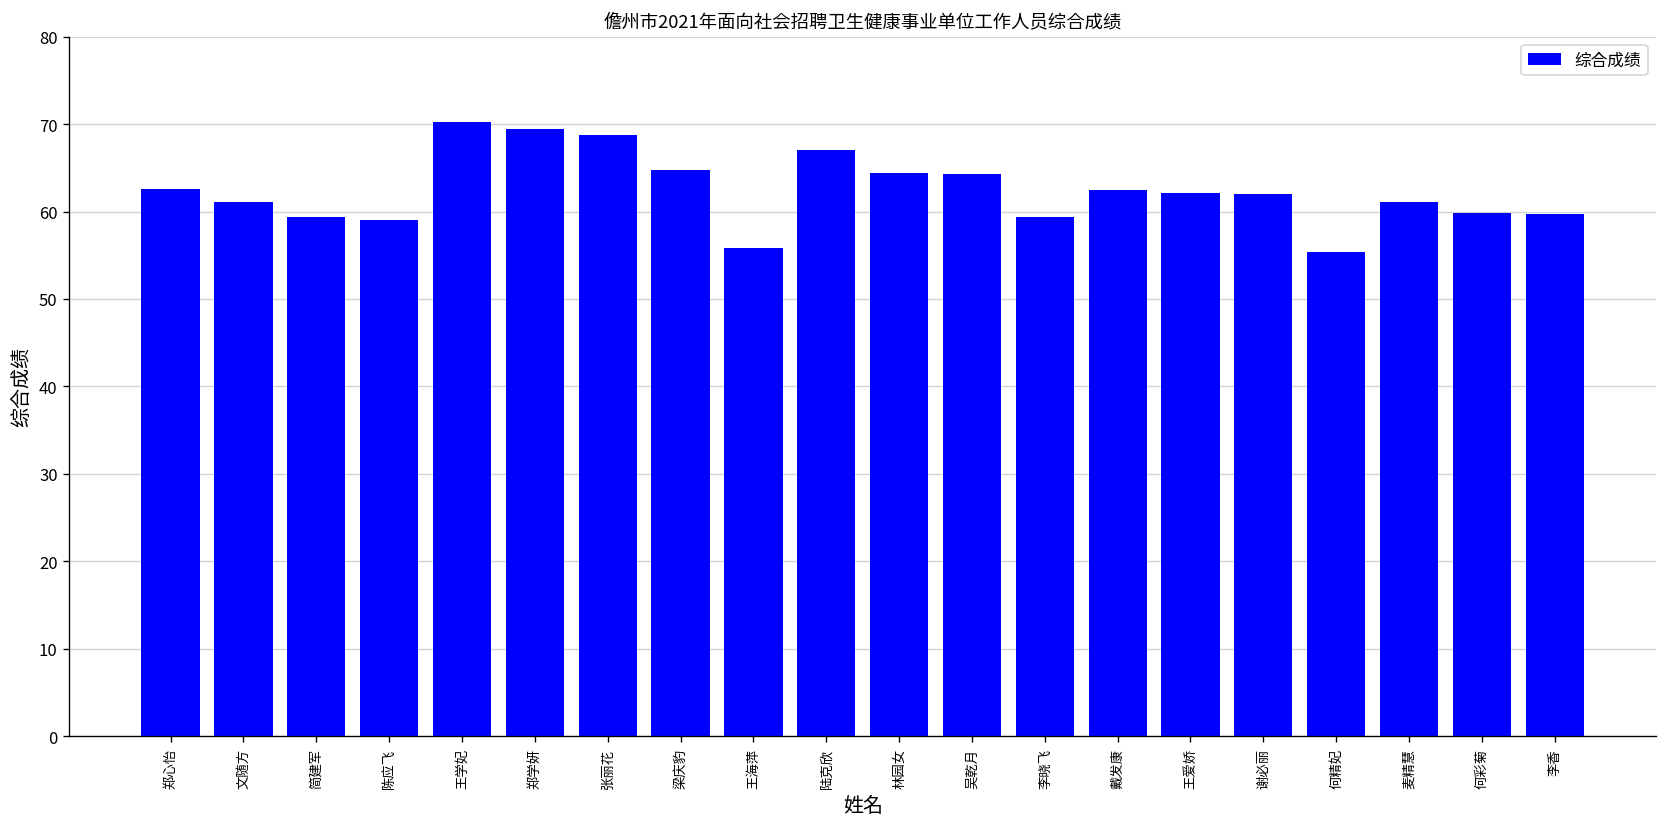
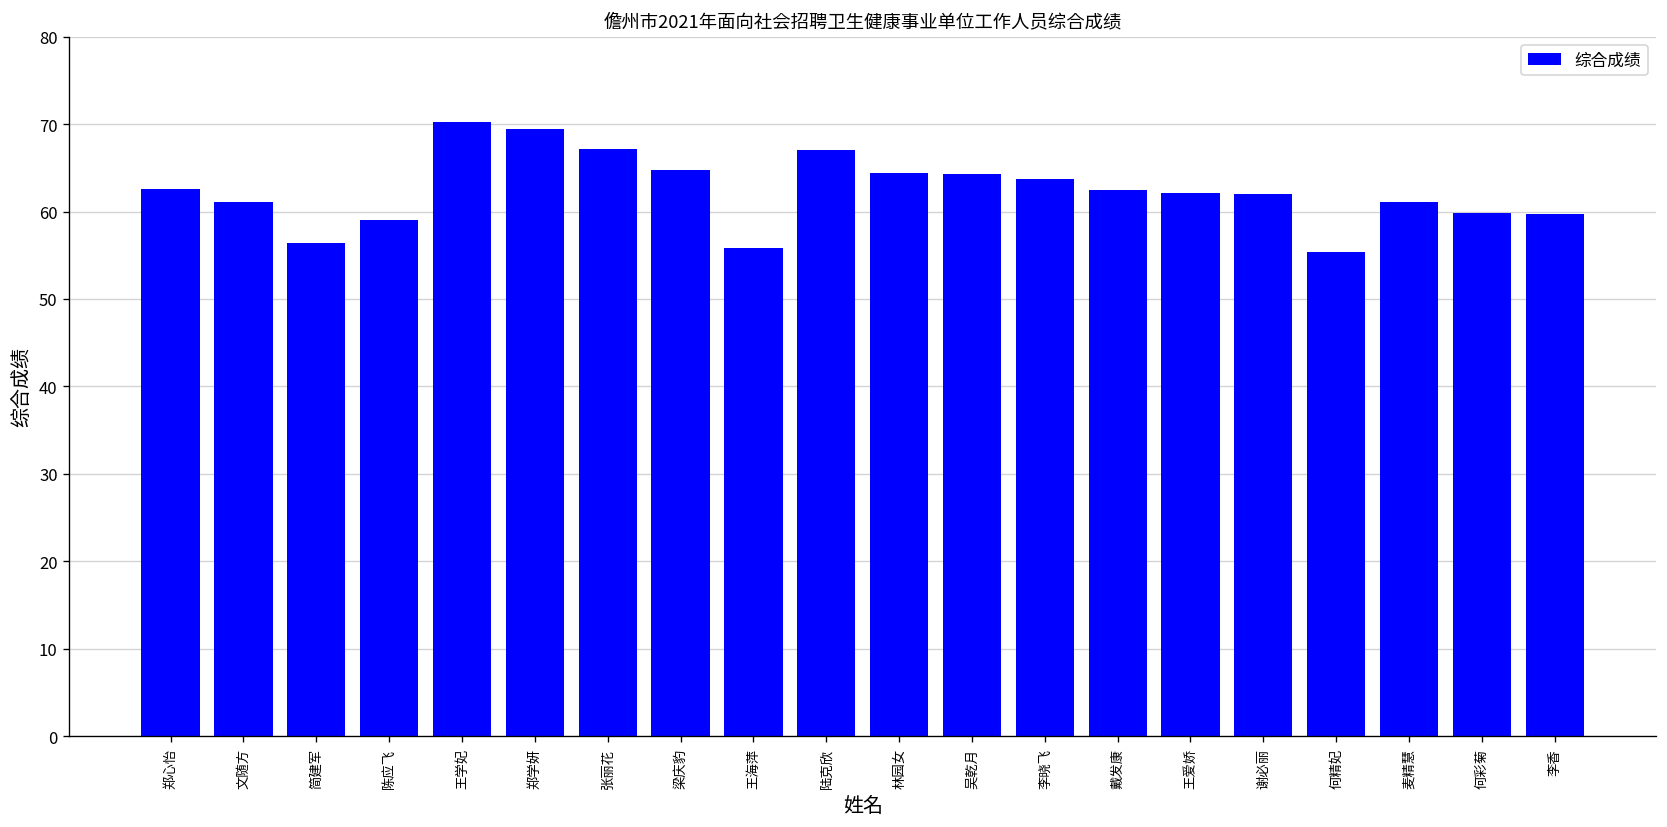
简建军: 59 -> 56
张丽花: 69 -> 67
李晓飞: 59 -> 64
